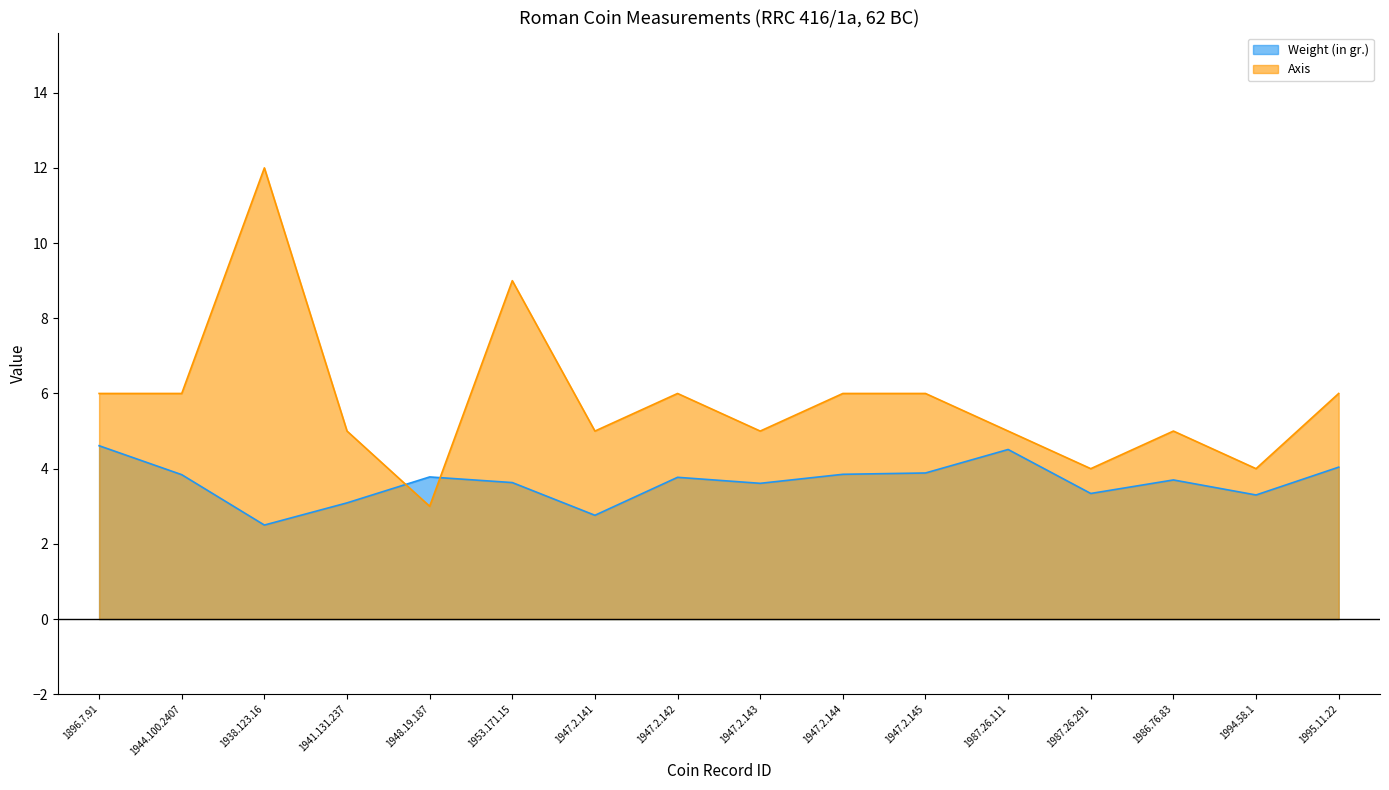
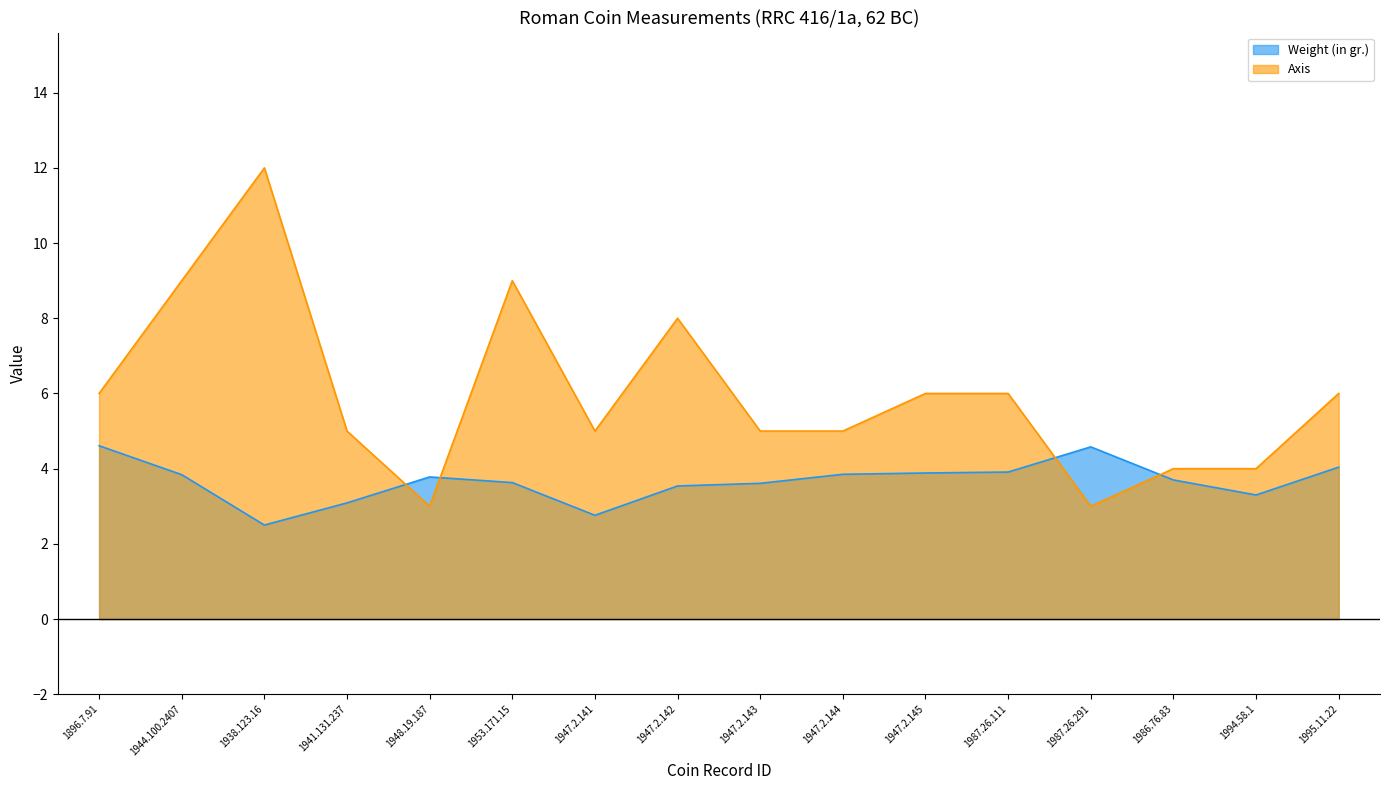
Axis, 1944.100.2407: 6 -> 9
Weight (in gr.), 1947.2.142: 3.8 -> 3.5
Axis, 1947.2.142: 6 -> 8
Axis, 1947.2.144: 6 -> 5
Weight (in gr.), 1987.26.111: 4.5 -> 3.9
Axis, 1987.26.111: 5 -> 6
Weight (in gr.), 1987.26.291: 3.3 -> 4.6
Axis, 1987.26.291: 4 -> 3
Axis, 1986.76.83: 5 -> 4
